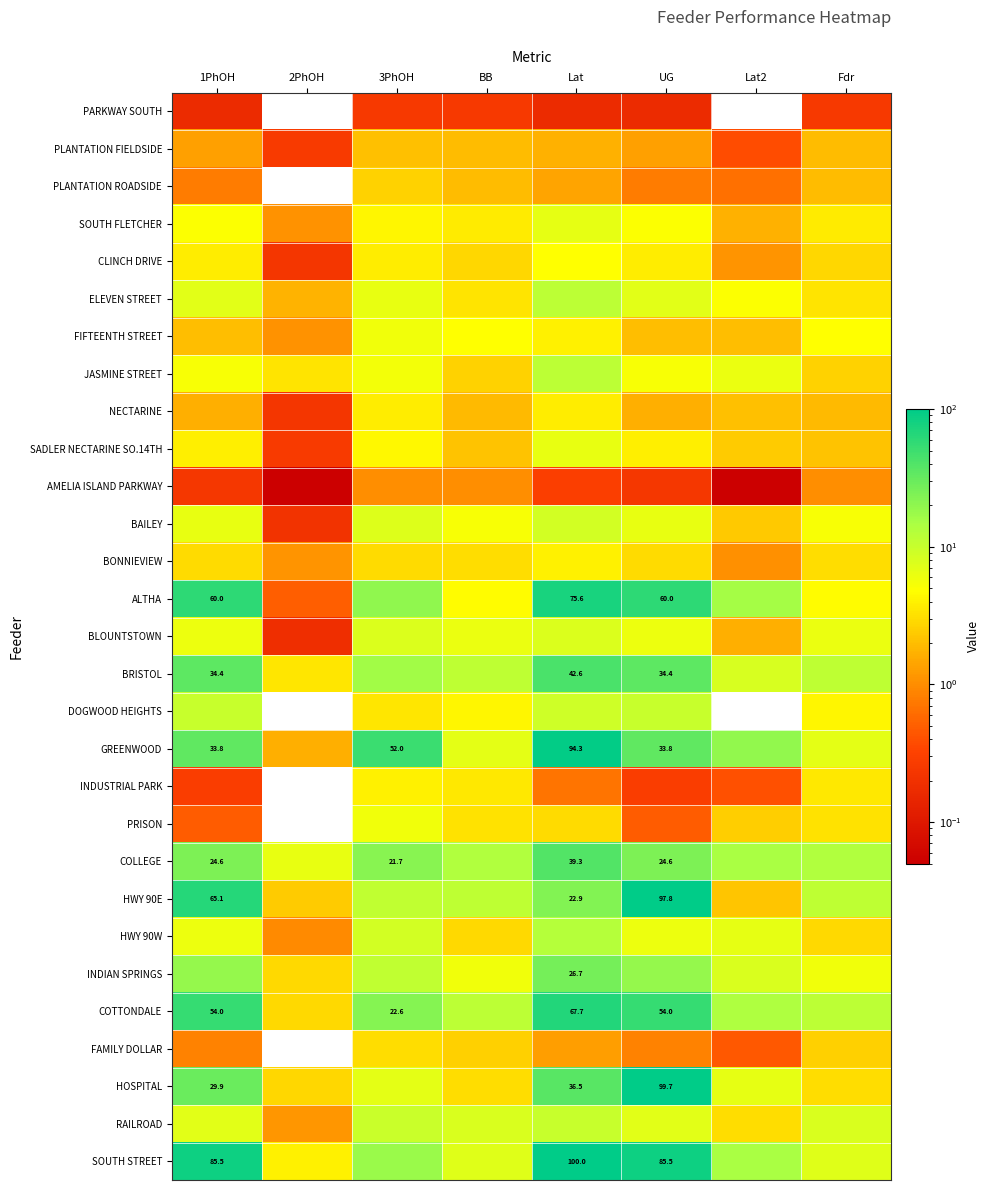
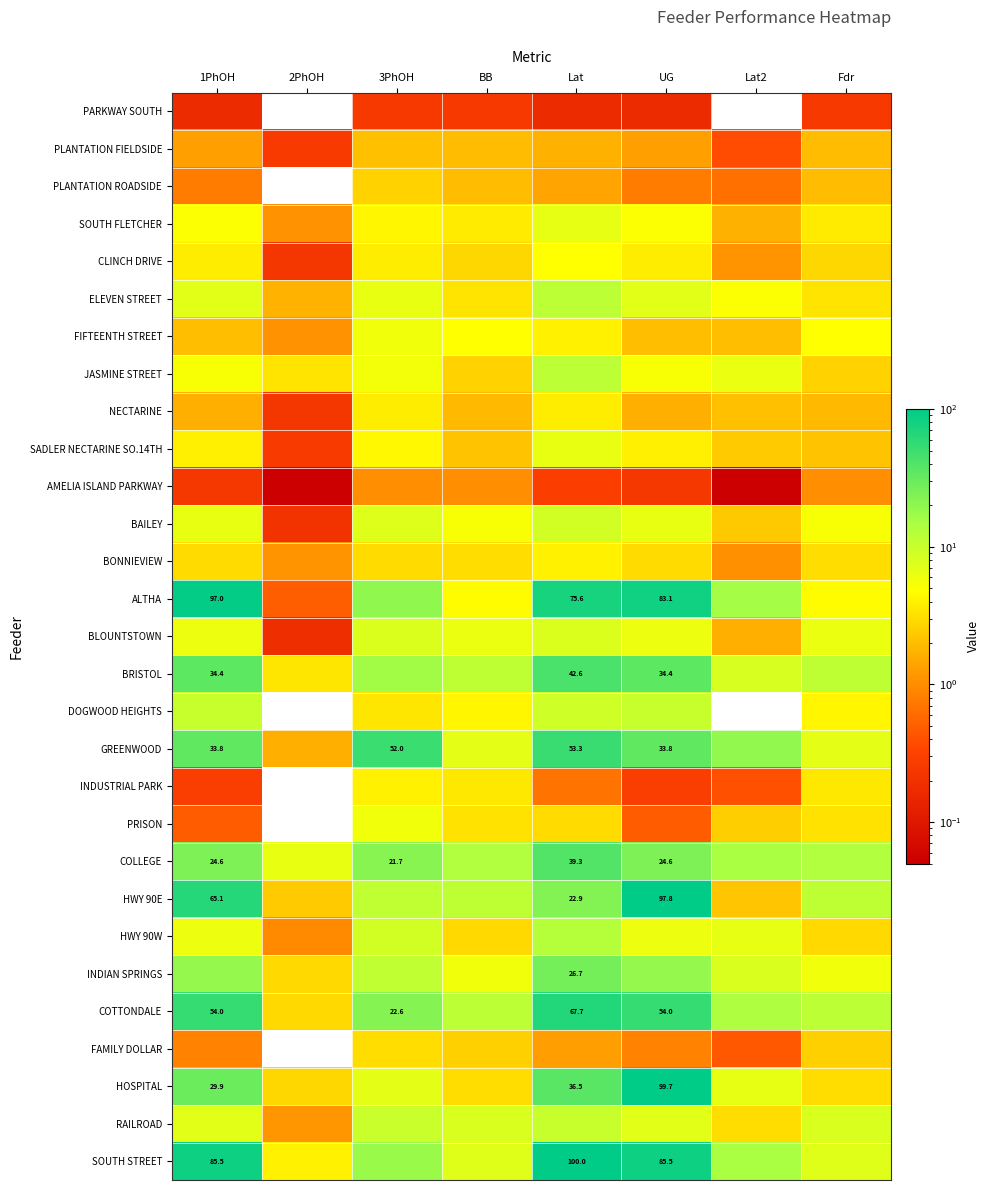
ALTHA, 1PhOH: 60.0 -> 97.0
ALTHA, UG: 60.0 -> 83.1
GREENWOOD, Lat: 94.3 -> 53.3
